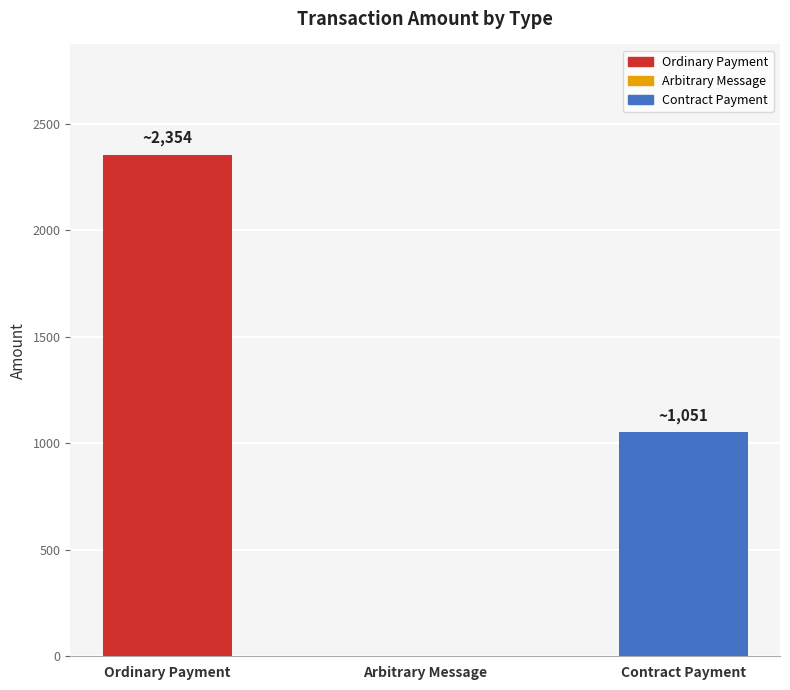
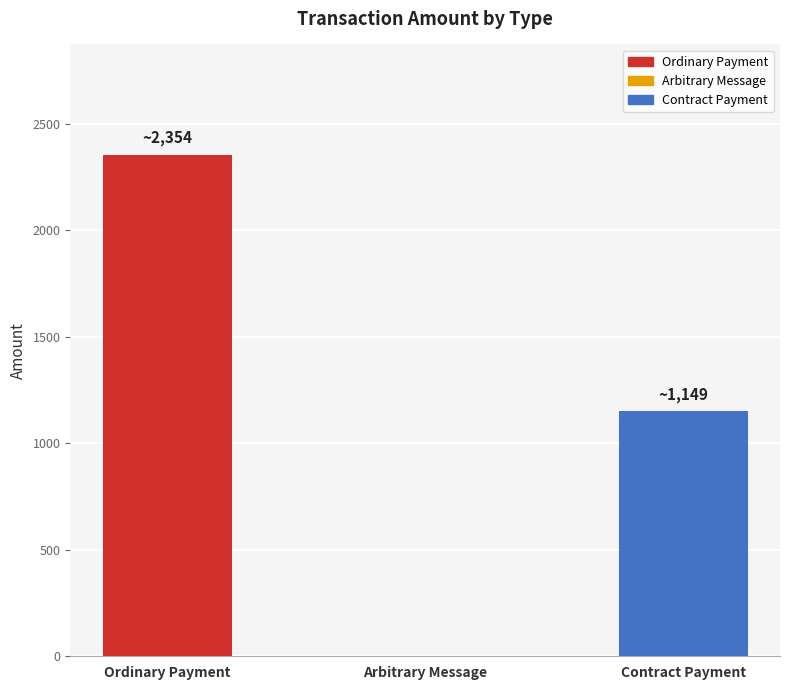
Contract Payment: 1,051 -> 1,149
